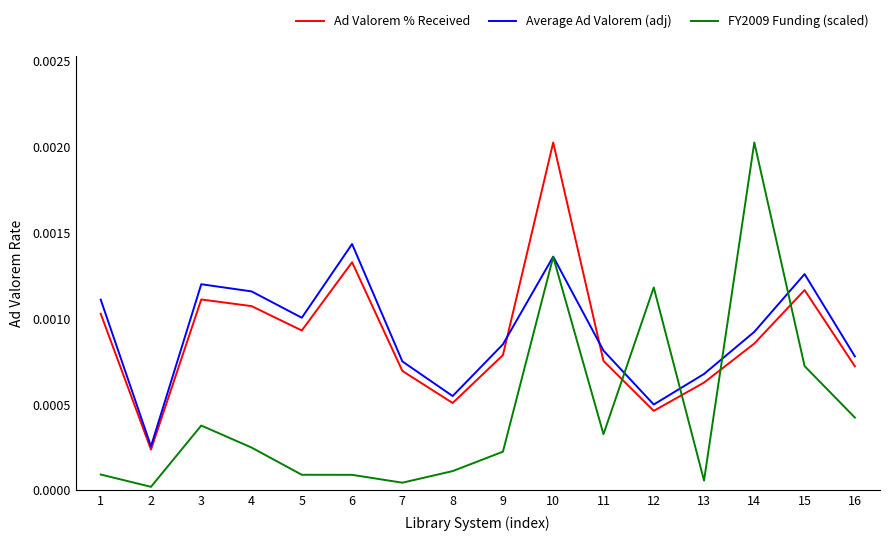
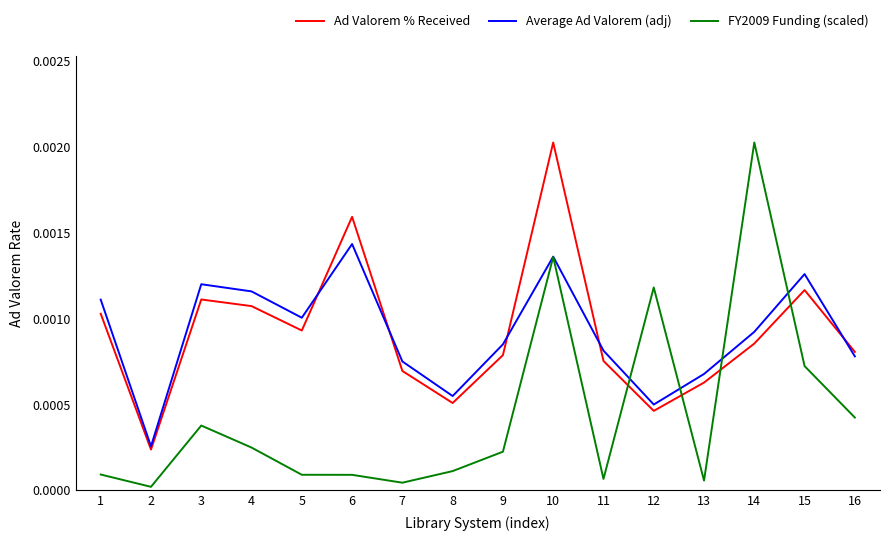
Ad Valorem % Received, 6: 0.00133 -> 0.00159
FY2009 Funding (scaled), 11: 0.00033 -> 0.00007
Ad Valorem % Received, 16: 0.00072 -> 0.00081
